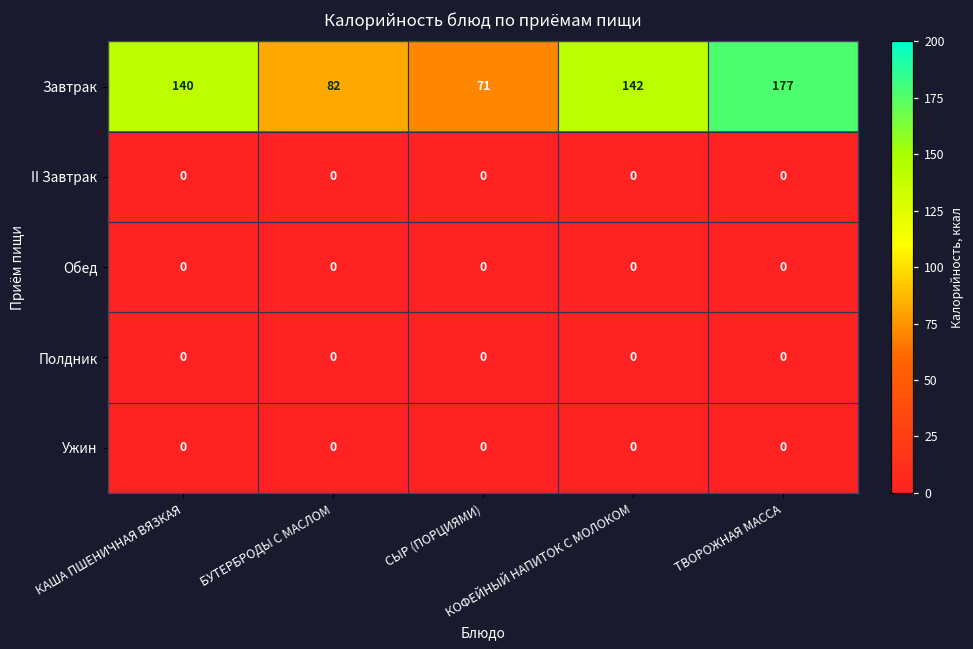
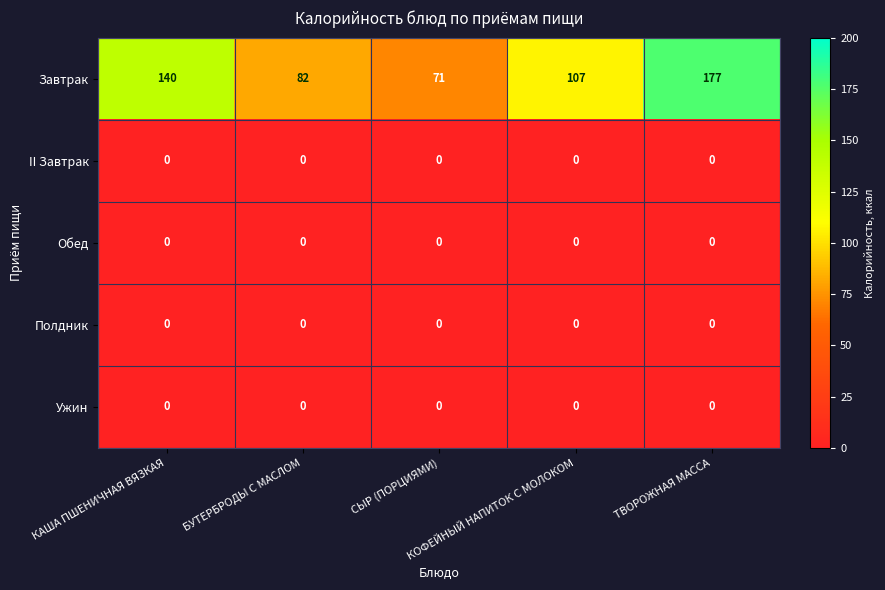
Завтрак, КОФЕЙНЫЙ НАПИТОК С МОЛОКОМ: 142 -> 107
